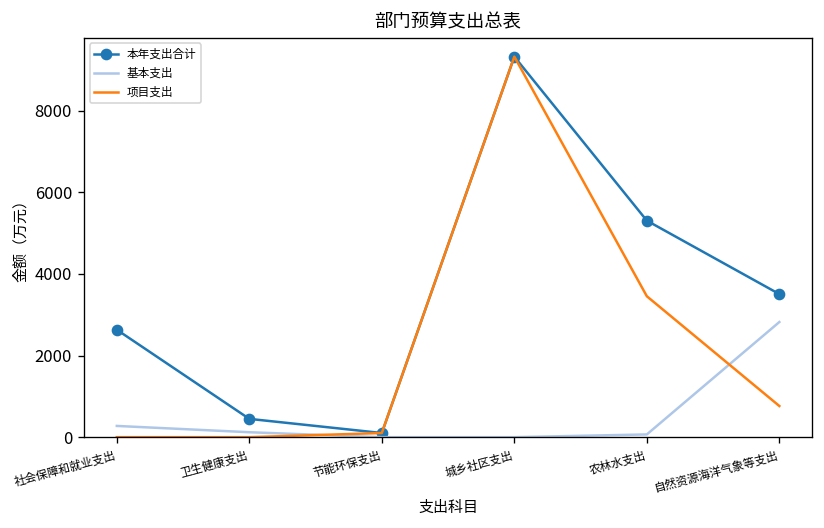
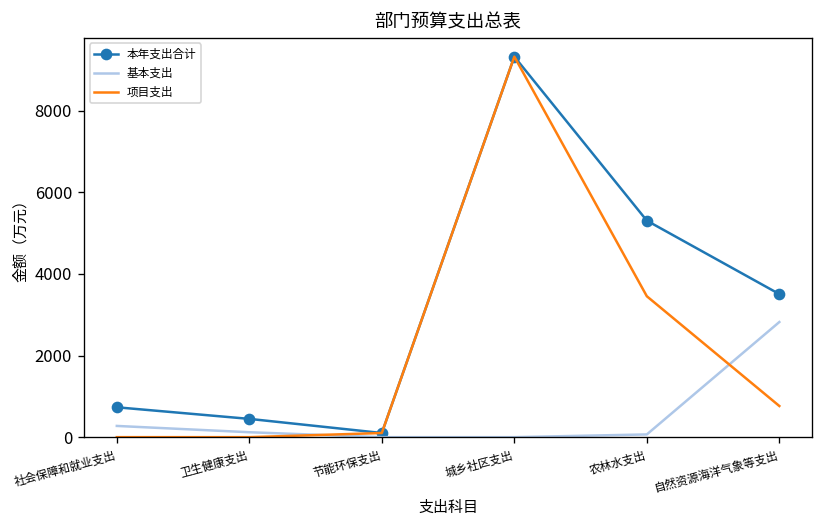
本年支出合计, 社会保障和就业支出: 2600 -> 700
